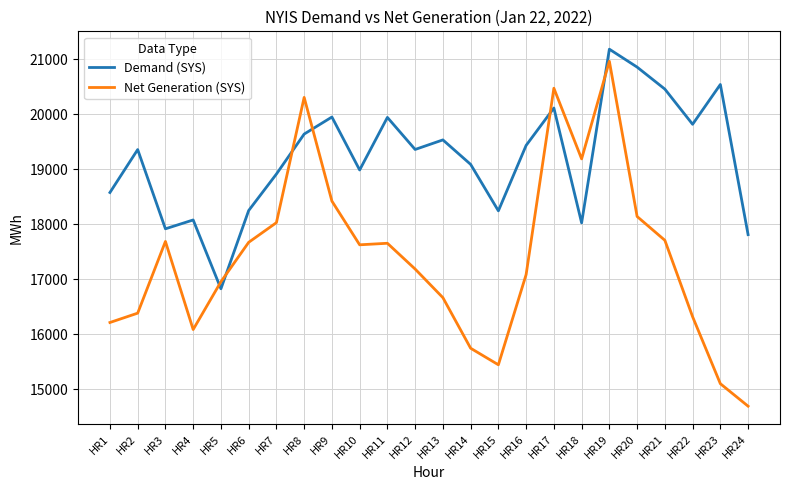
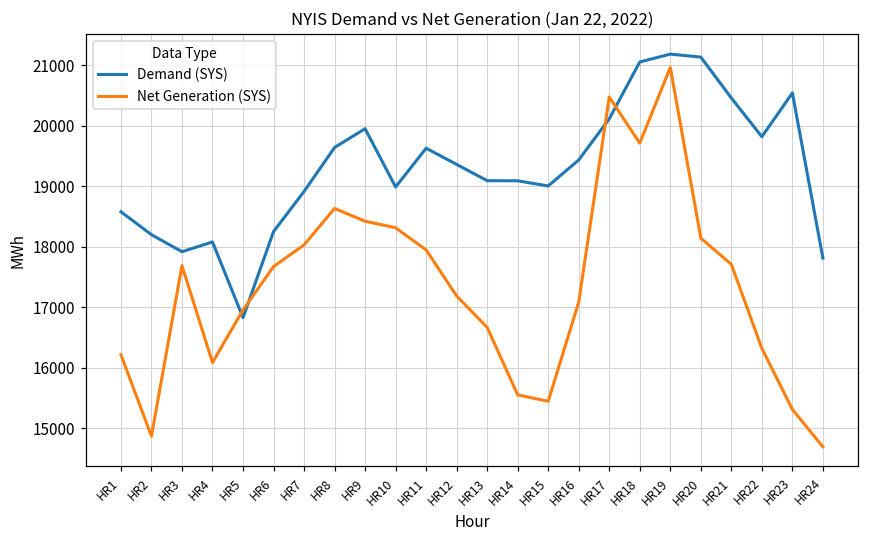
Demand (SYS), HR2: 19400 -> 18200
Net Generation (SYS), HR2: 16400 -> 14900
Net Generation (SYS), HR8: 20300 -> 18600
Net Generation (SYS), HR10: 17600 -> 18300
Demand (SYS), HR11: 19900 -> 19600
Net Generation (SYS), HR11: 17700 -> 17900
Demand (SYS), HR13: 19500 -> 19100
Net Generation (SYS), HR14: 15700 -> 15500
Demand (SYS), HR15: 18200 -> 19000
Demand (SYS), HR18: 18000 -> 21100
Net Generation (SYS), HR18: 19200 -> 19700
Demand (SYS), HR20: 20900 -> 21100
Net Generation (SYS), HR23: 15100 -> 15300
